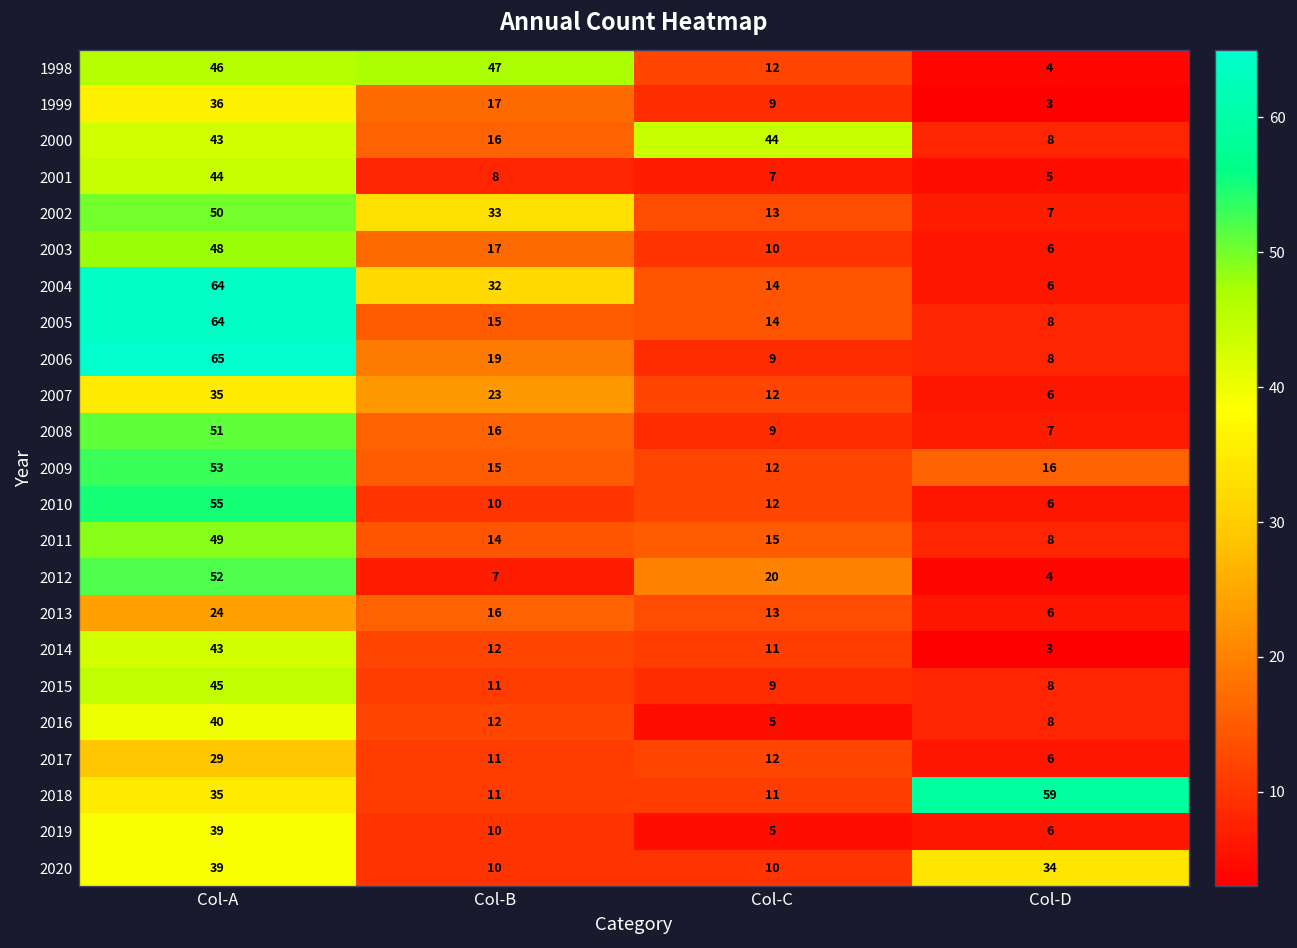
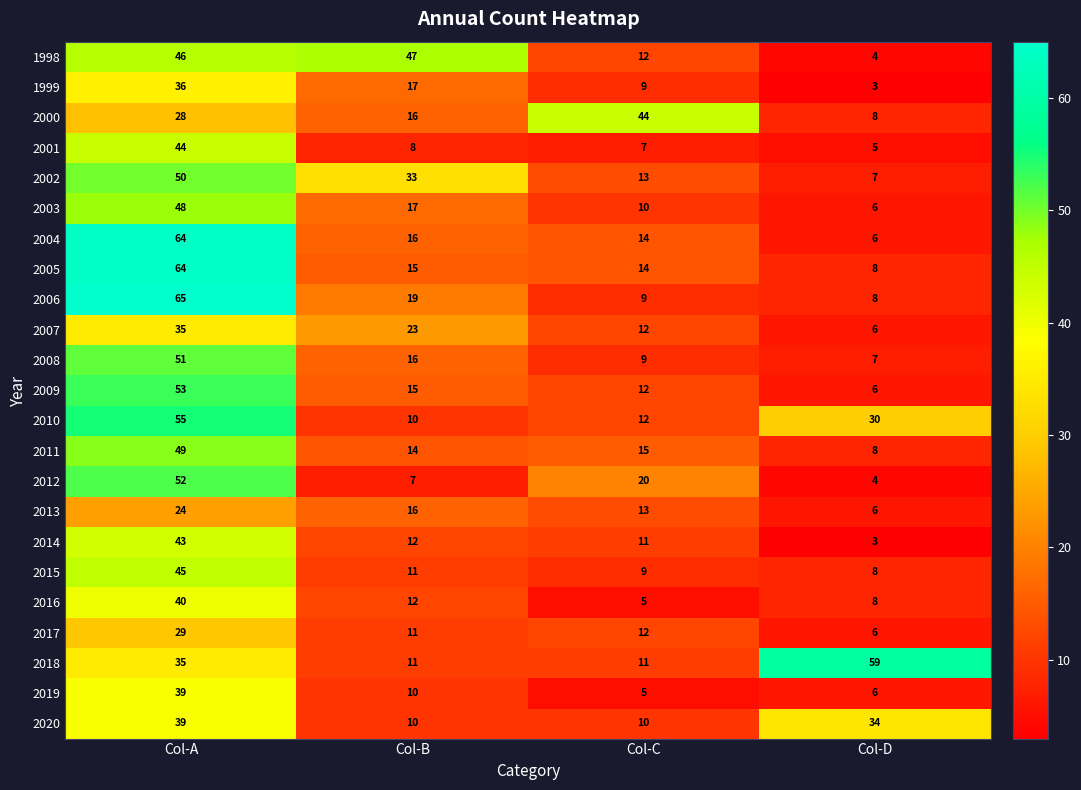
2000, Col-A: 43 -> 28
2004, Col-B: 32 -> 16
2009, Col-D: 16 -> 6
2010, Col-D: 6 -> 30
